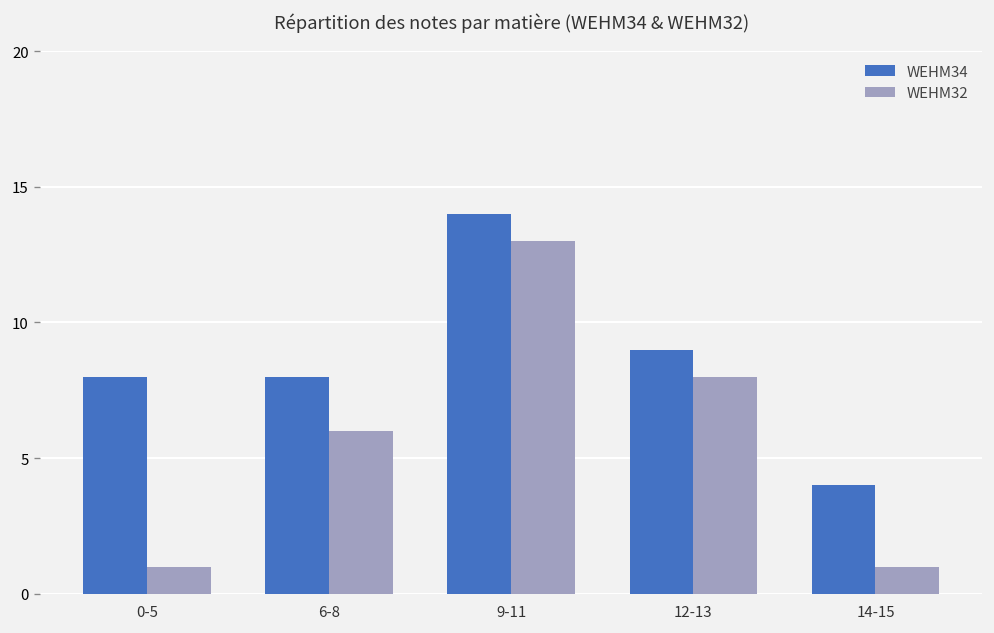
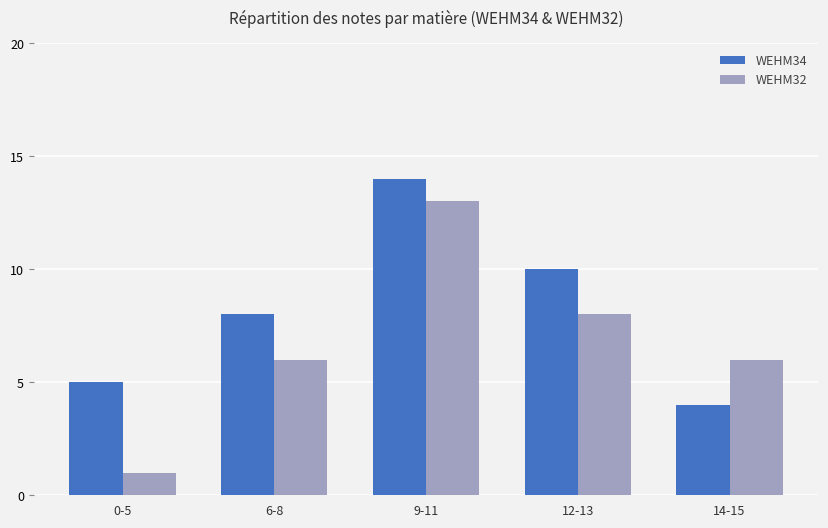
WEHM34, 0-5: 8 -> 5
WEHM34, 12-13: 9 -> 10
WEHM32, 14-15: 1 -> 6
